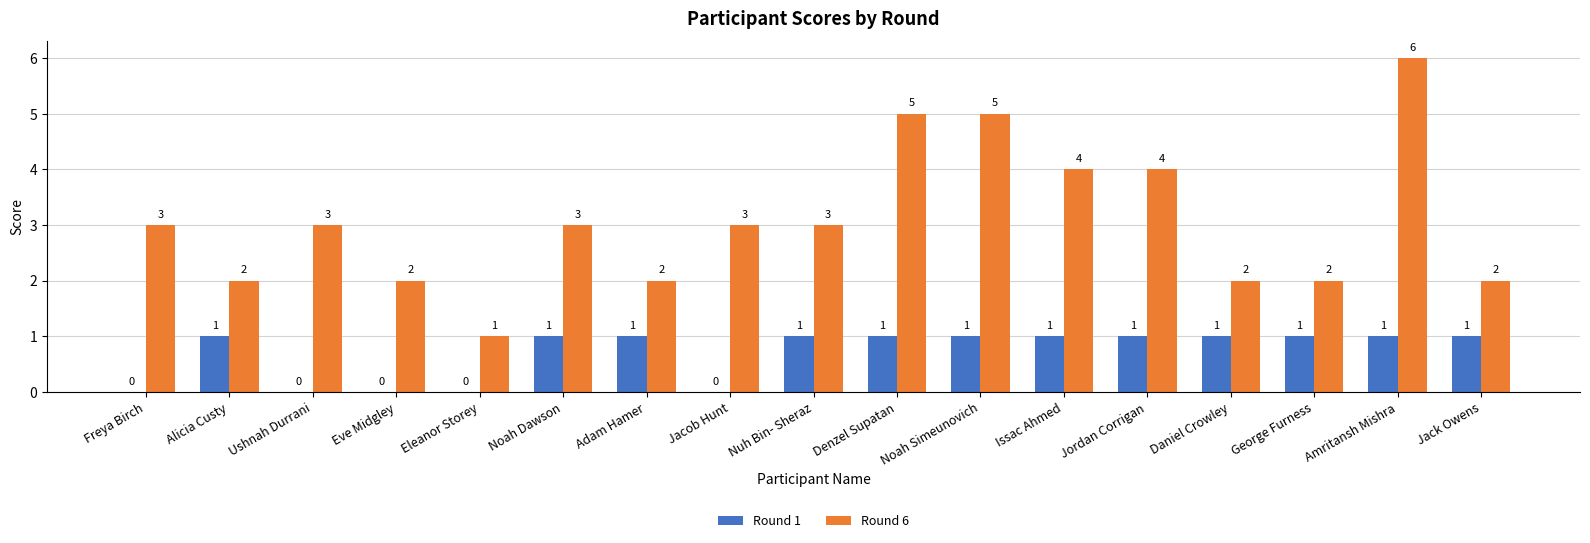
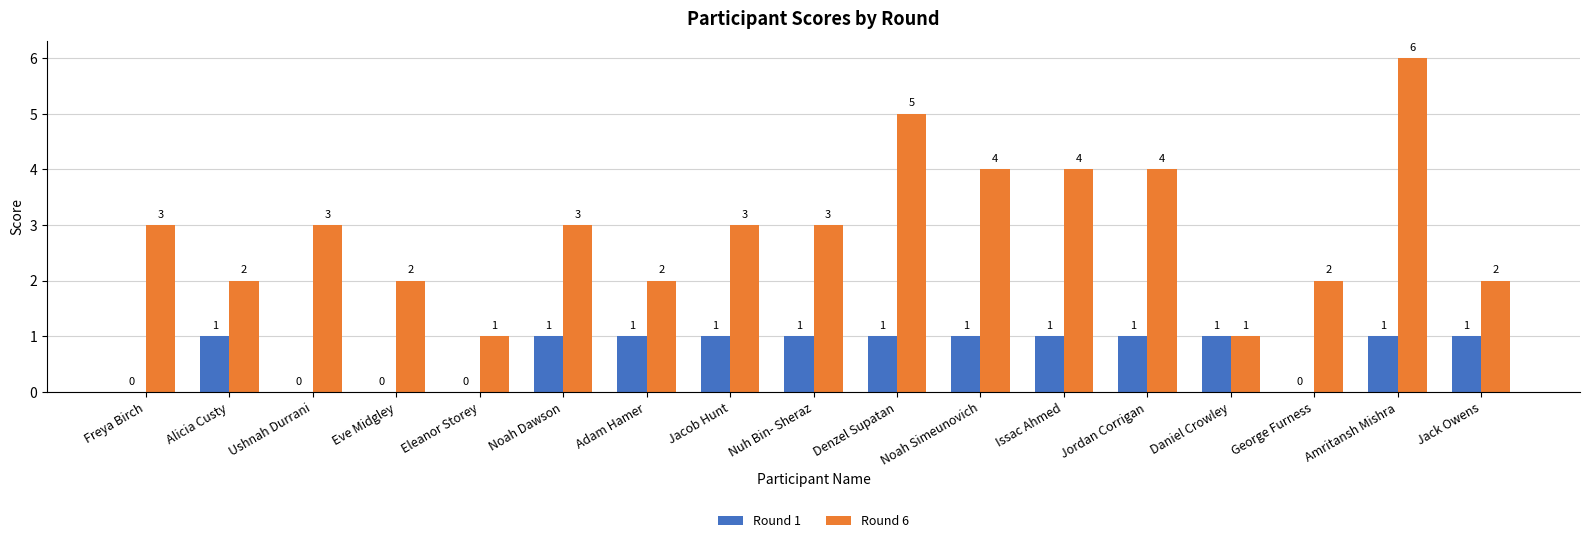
Round 1, Jacob Hunt: 0 -> 1
Round 6, Noah Simeunovich: 5 -> 4
Round 6, Daniel Crowley: 2 -> 1
Round 1, George Furness: 1 -> 0
